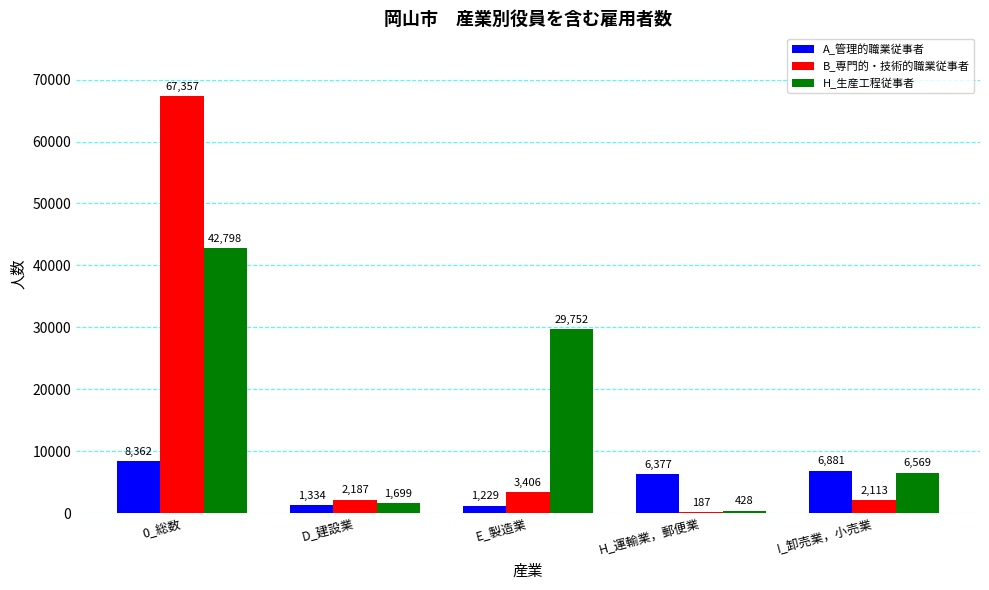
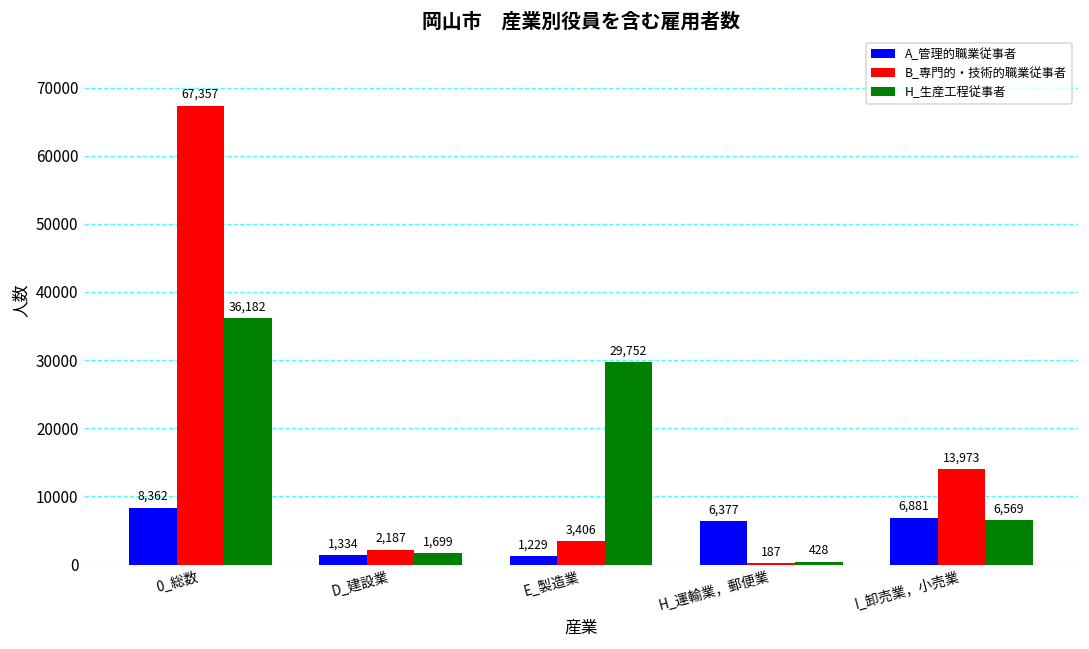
H_生産工程従事者, 0_総数: 42,798 -> 36,182
B_専門的・技術的職業従事者, I_卸売業，小売業: 2,113 -> 13,973
